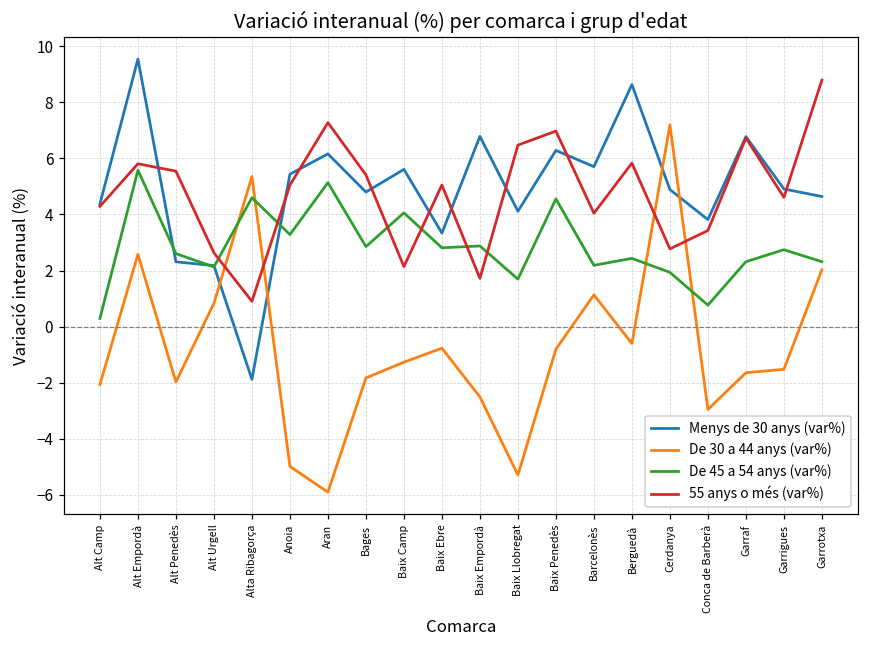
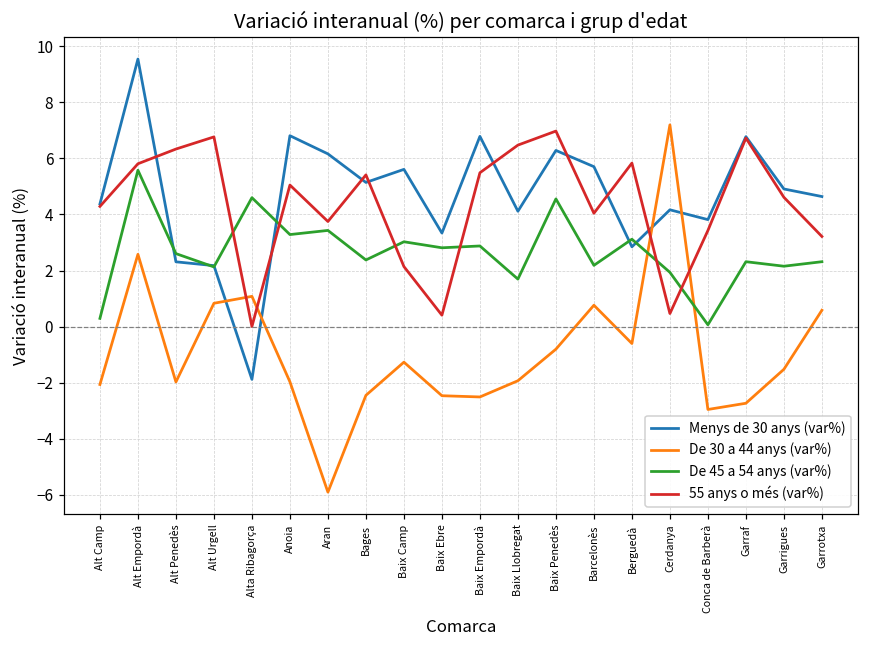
55 anys o més (var%), Alt Penedès: 5.5 -> 6.3
55 anys o més (var%), Alt Urgell: 2.6 -> 6.8
De 30 a 44 anys (var%), Alta Ribagorça: 5.4 -> 1.1
55 anys o més (var%), Alta Ribagorça: 0.9 -> 0.0
Menys de 30 anys (var%), Anoia: 5.4 -> 6.8
De 30 a 44 anys (var%), Anoia: -5.0 -> -2.0
De 45 a 54 anys (var%), Aran: 5.1 -> 3.4
55 anys o més (var%), Aran: 7.3 -> 3.8
Menys de 30 anys (var%), Bages: 4.8 -> 5.1
De 30 a 44 anys (var%), Bages: -1.8 -> -2.5
De 45 a 54 anys (var%), Bages: 2.9 -> 2.4
De 45 a 54 anys (var%), Baix Camp: 4.1 -> 3.0
De 30 a 44 anys (var%), Baix Ebre: -0.8 -> -2.5
55 anys o més (var%), Baix Ebre: 5.1 -> 0.4
55 anys o més (var%), Baix Empordà: 1.7 -> 5.5
De 30 a 44 anys (var%), Baix Llobregat: -5.3 -> -1.9
De 30 a 44 anys (var%), Barcelonès: 1.1 -> 0.8
Menys de 30 anys (var%), Berguedà: 8.6 -> 2.8
De 45 a 54 anys (var%), Berguedà: 2.4 -> 3.1
Menys de 30 anys (var%), Cerdanya: 4.9 -> 4.2
55 anys o més (var%), Cerdanya: 2.8 -> 0.5
De 45 a 54 anys (var%), Conca de Barberà: 0.8 -> 0.1
De 30 a 44 anys (var%), Garraf: -1.7 -> -2.7
De 45 a 54 anys (var%), Garrigues: 2.7 -> 2.2
De 30 a 44 anys (var%), Garrotxa: 2.0 -> 0.6
55 anys o més (var%), Garrotxa: 8.8 -> 3.2
